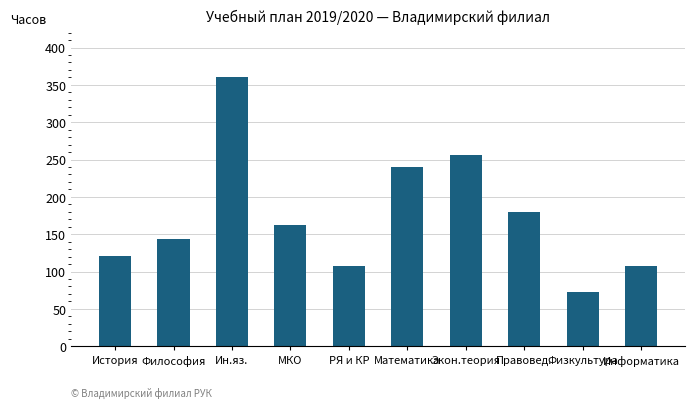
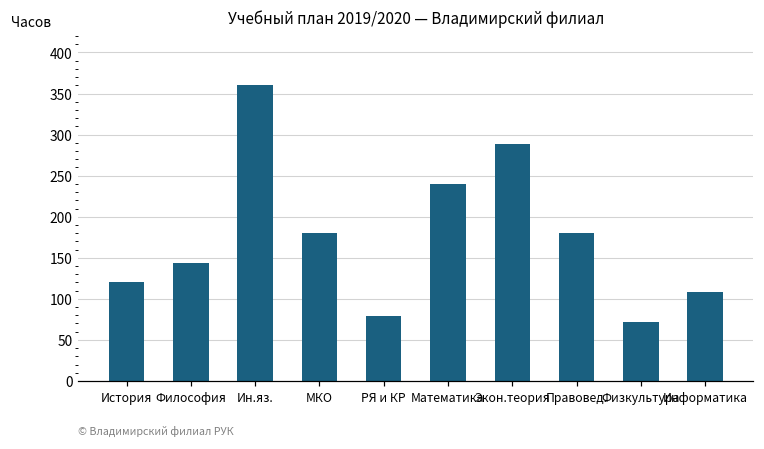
МКО: 160 -> 180
РЯ и КР: 110 -> 80
Экон.теория: 260 -> 290
